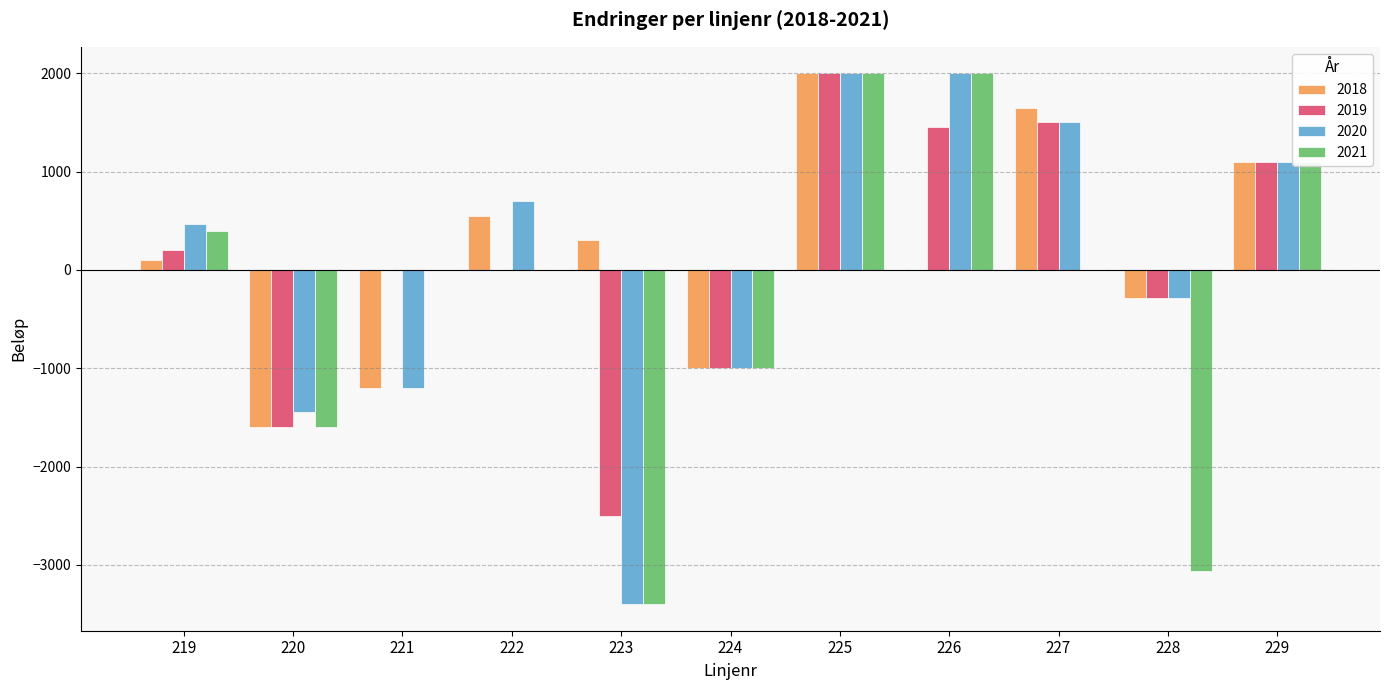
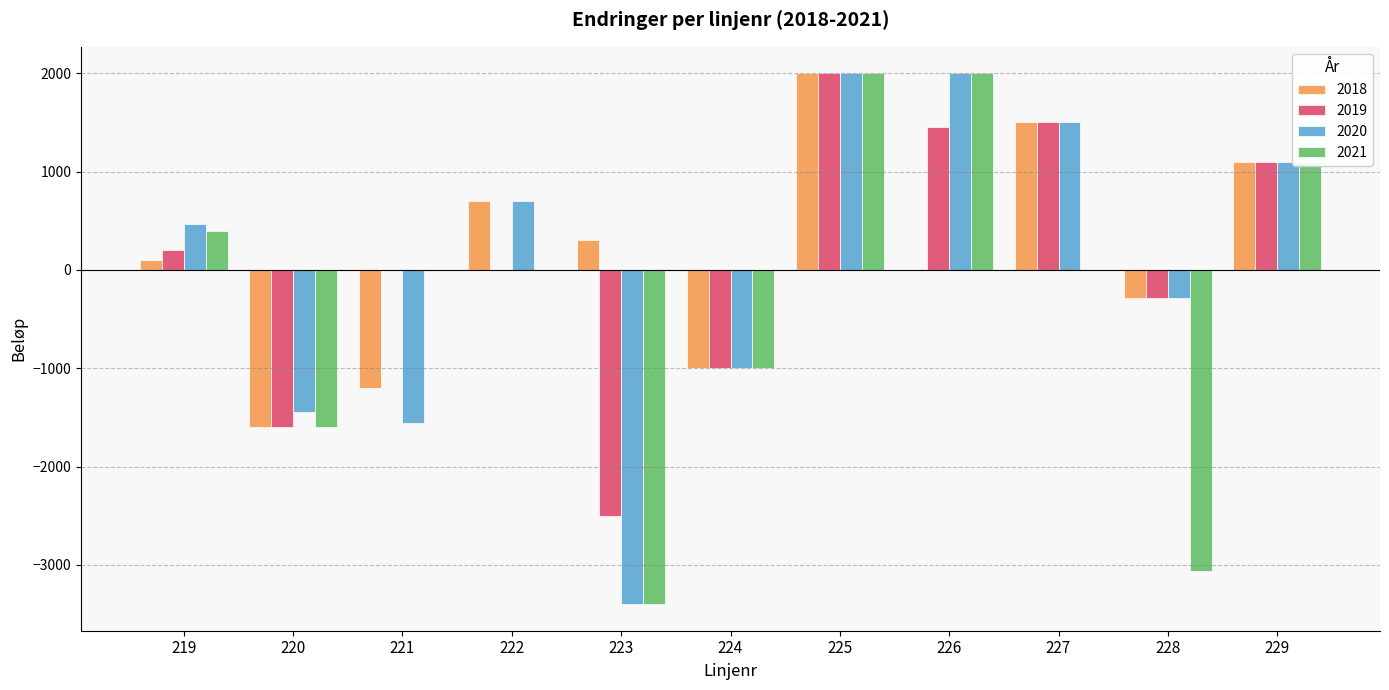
2020, 221: -1200 -> -1600
2018, 222: 500 -> 700
2018, 227: 1700 -> 1500
